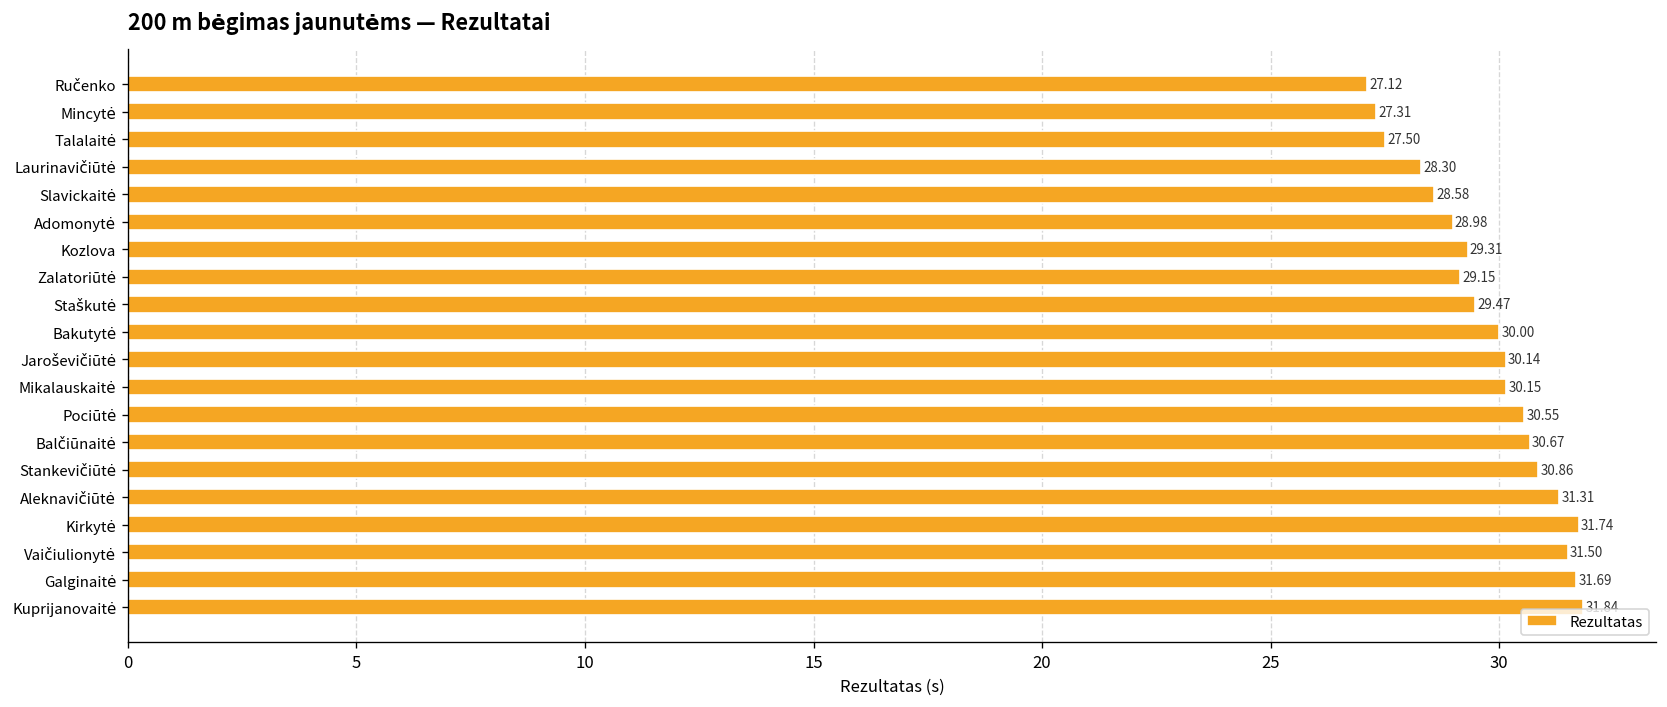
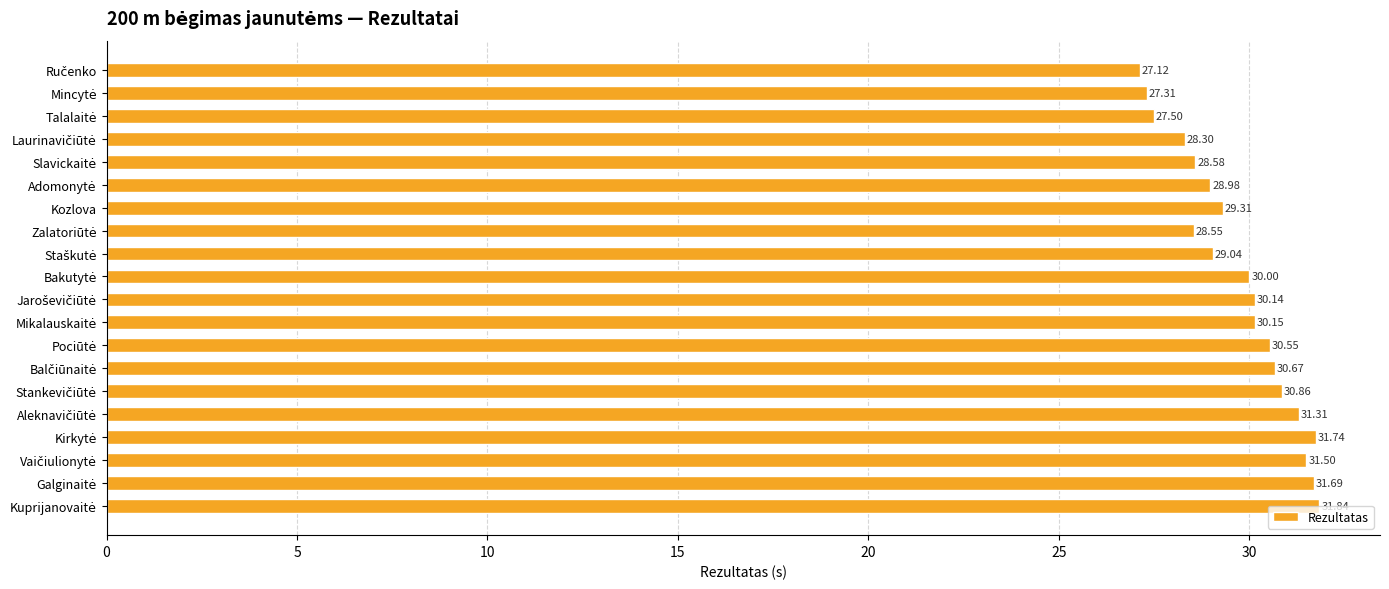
Zalatoriūtė: 29.15 -> 28.55
Staškutė: 29.47 -> 29.04
